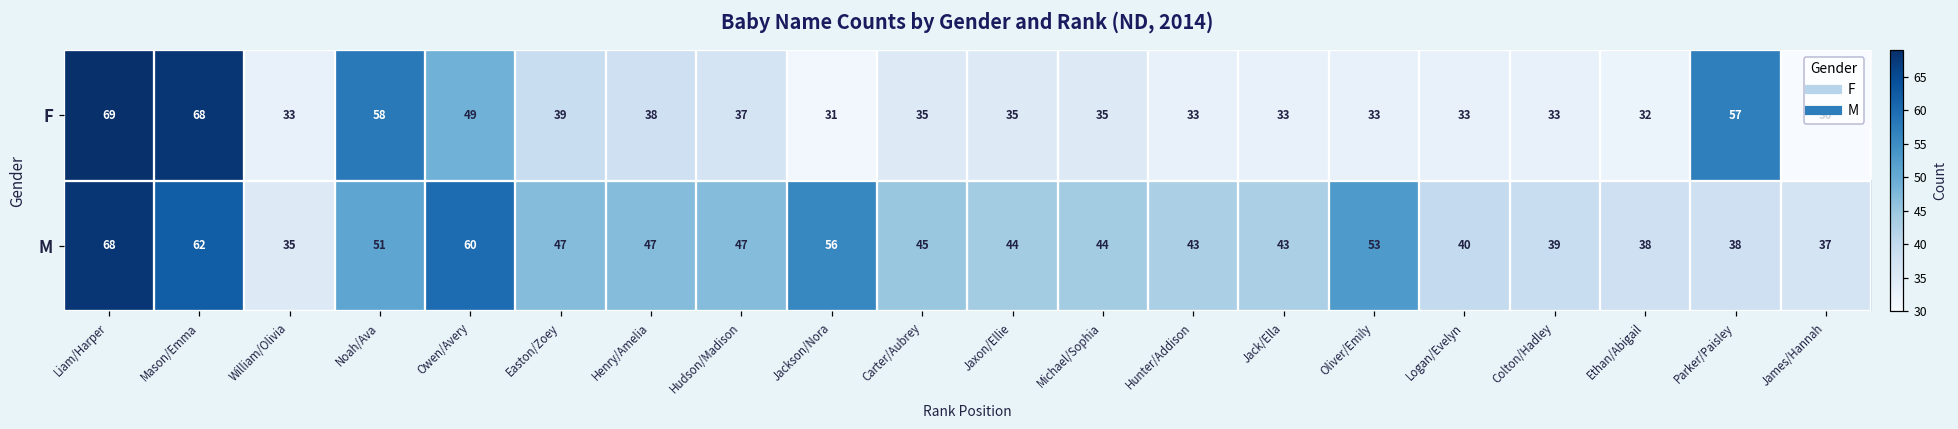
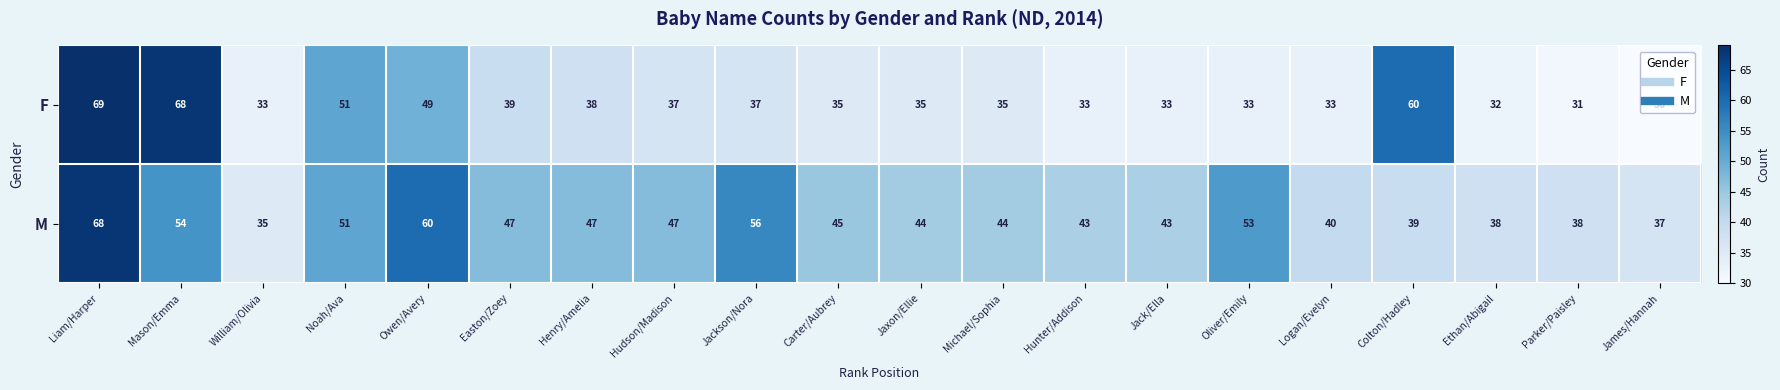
F, Noah/Ava: 58 -> 51
F, Jackson/Nora: 31 -> 37
F, Colton/Hadley: 33 -> 60
F, Parker/Paisley: 57 -> 31
M, Mason/Emma: 62 -> 54
